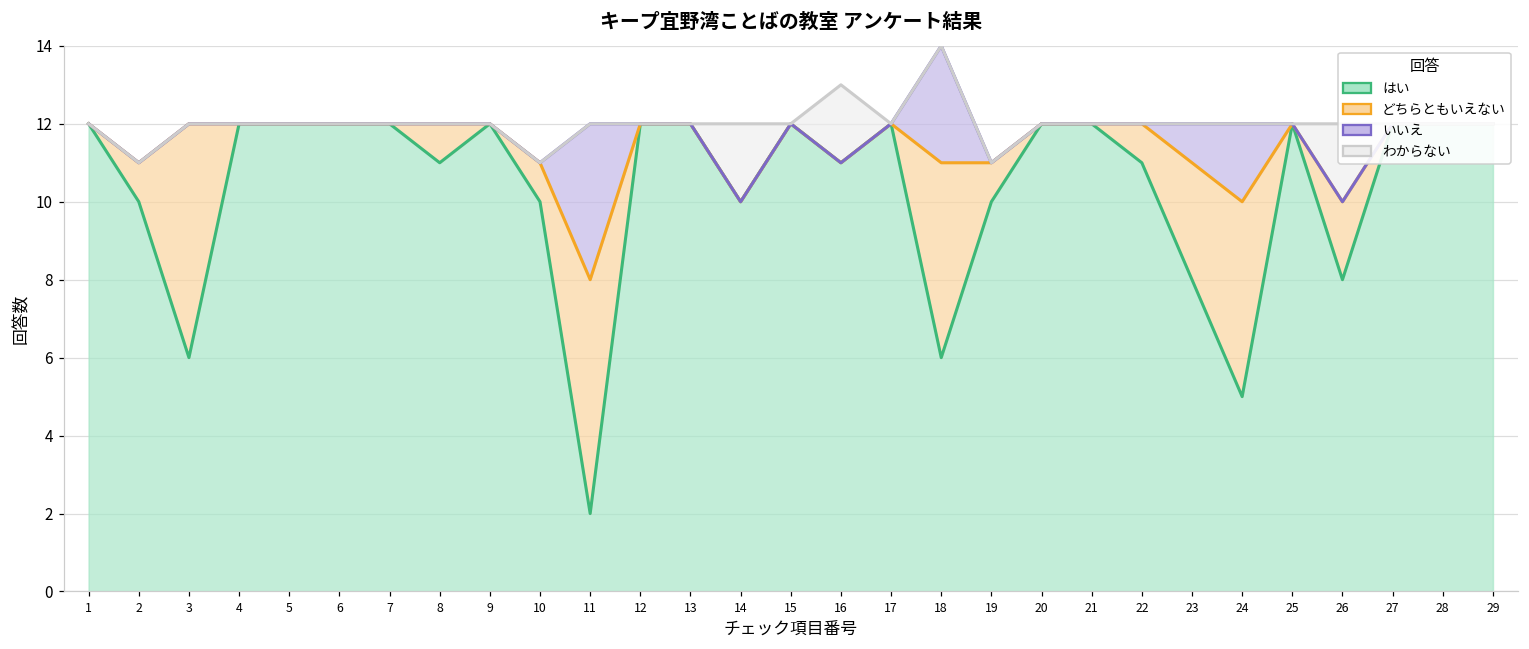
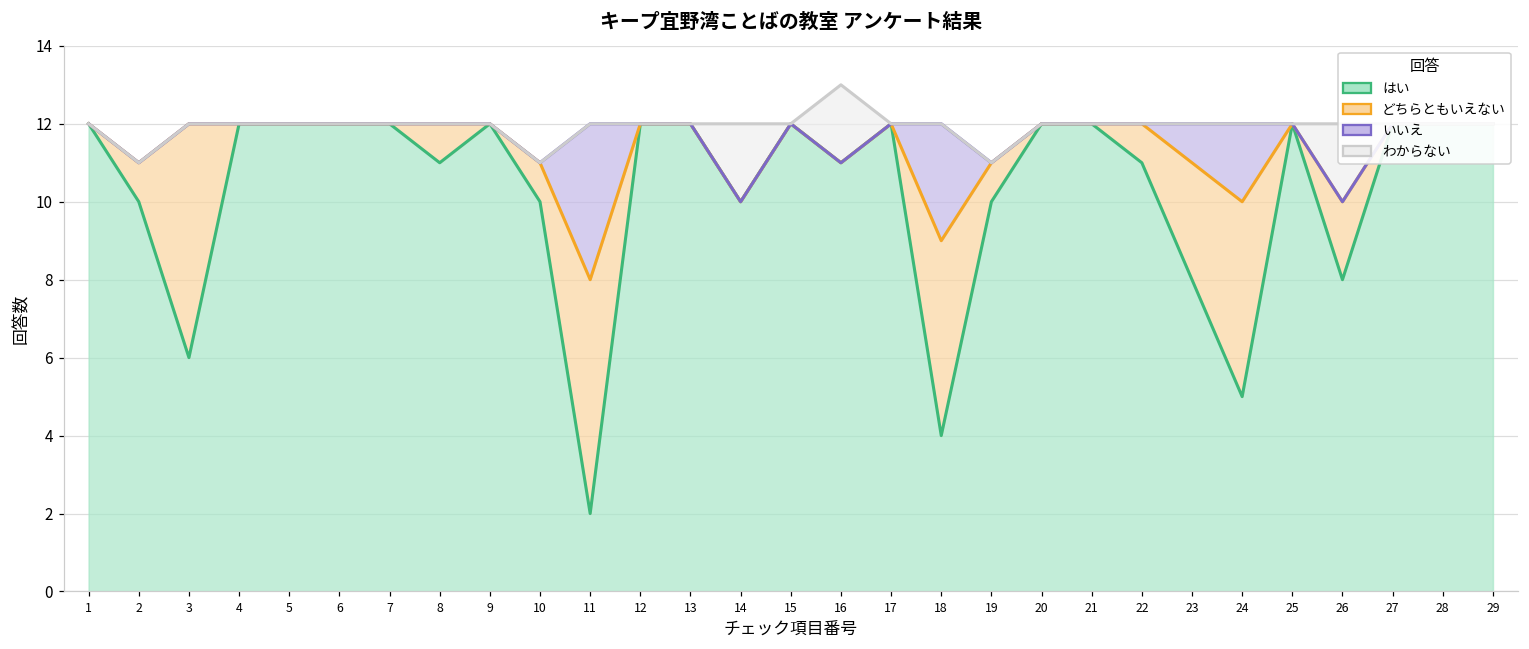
はい, 18: 6 -> 4
